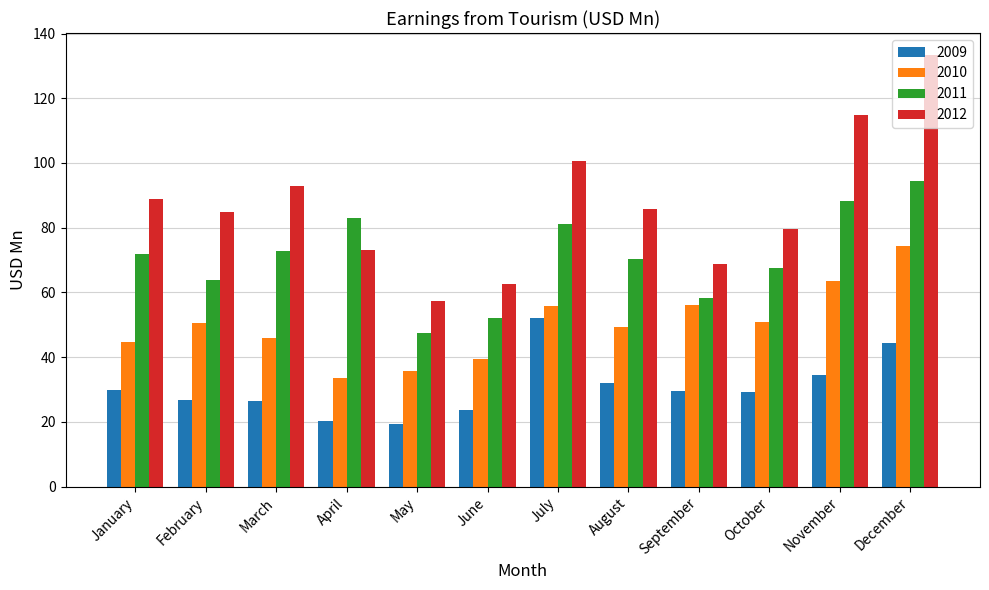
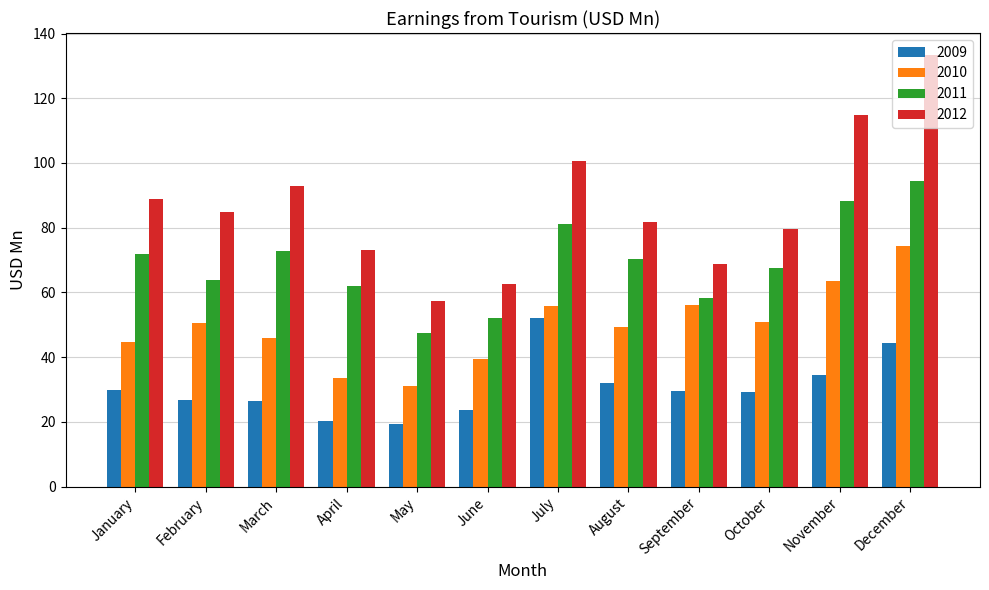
2011, April: 83 -> 62
2010, May: 36 -> 31
2012, August: 86 -> 82
